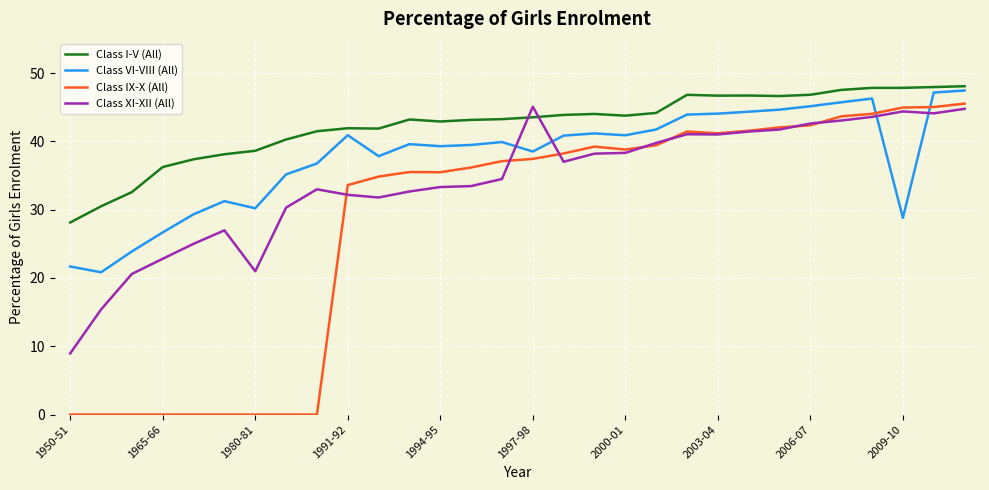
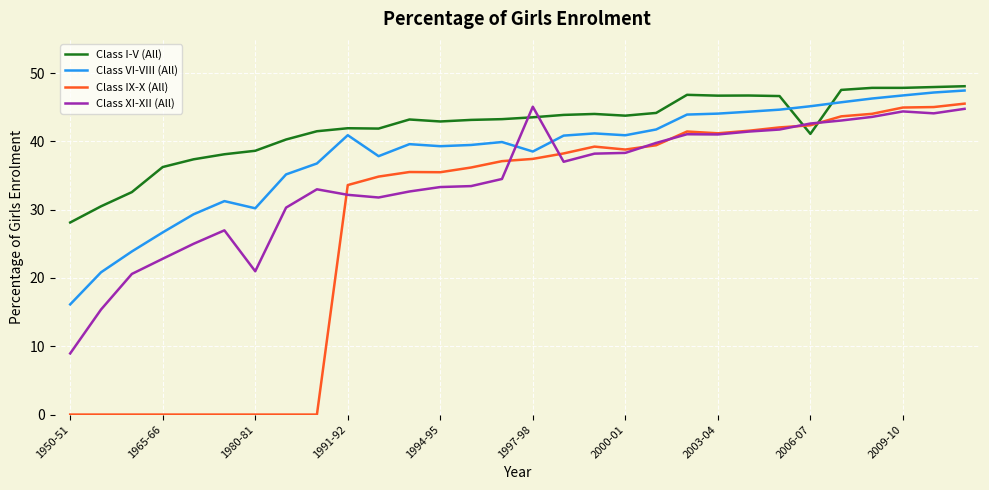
Class VI-VIII (All), 1950-51: 22 -> 16
Class I-V (All), 2006-07: 47 -> 41
Class VI-VIII (All), 2009-10: 29 -> 47
